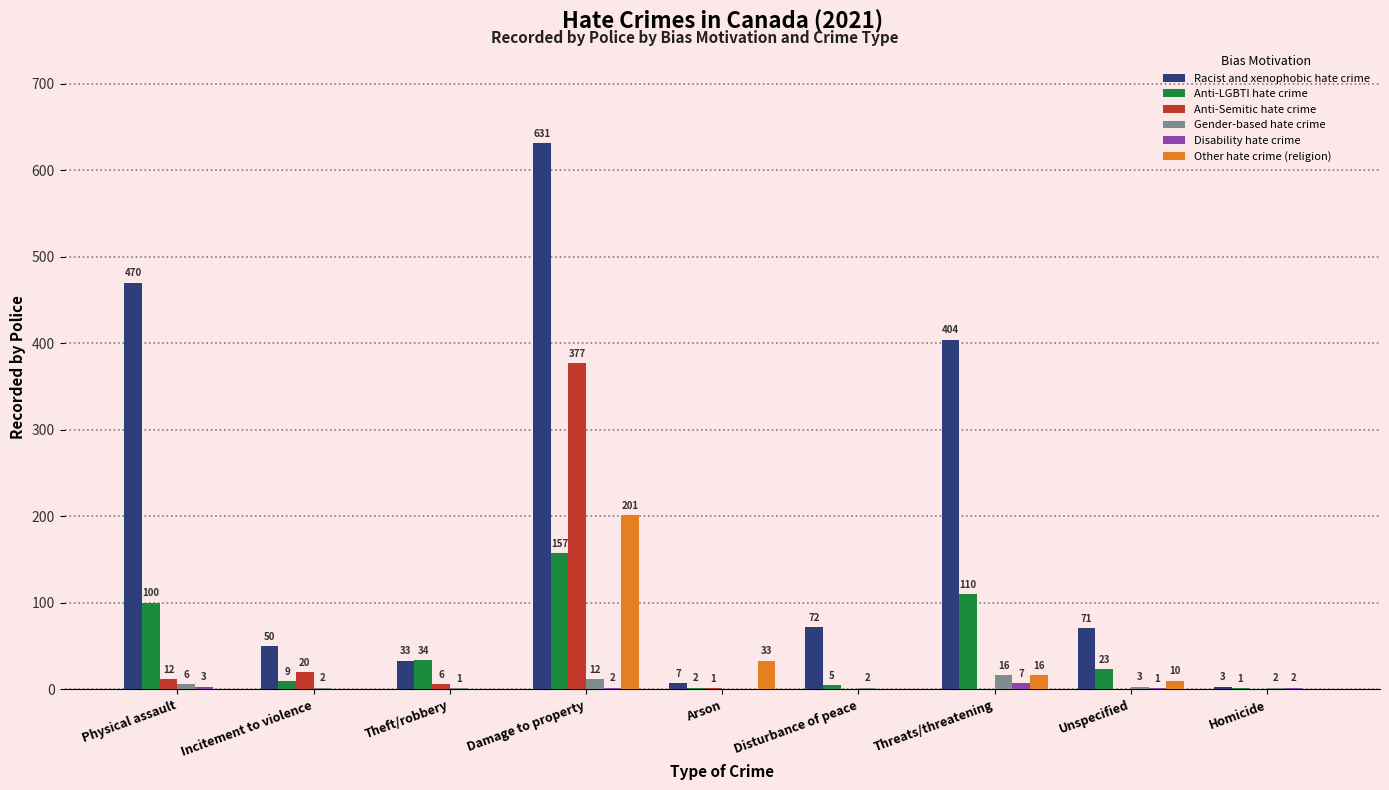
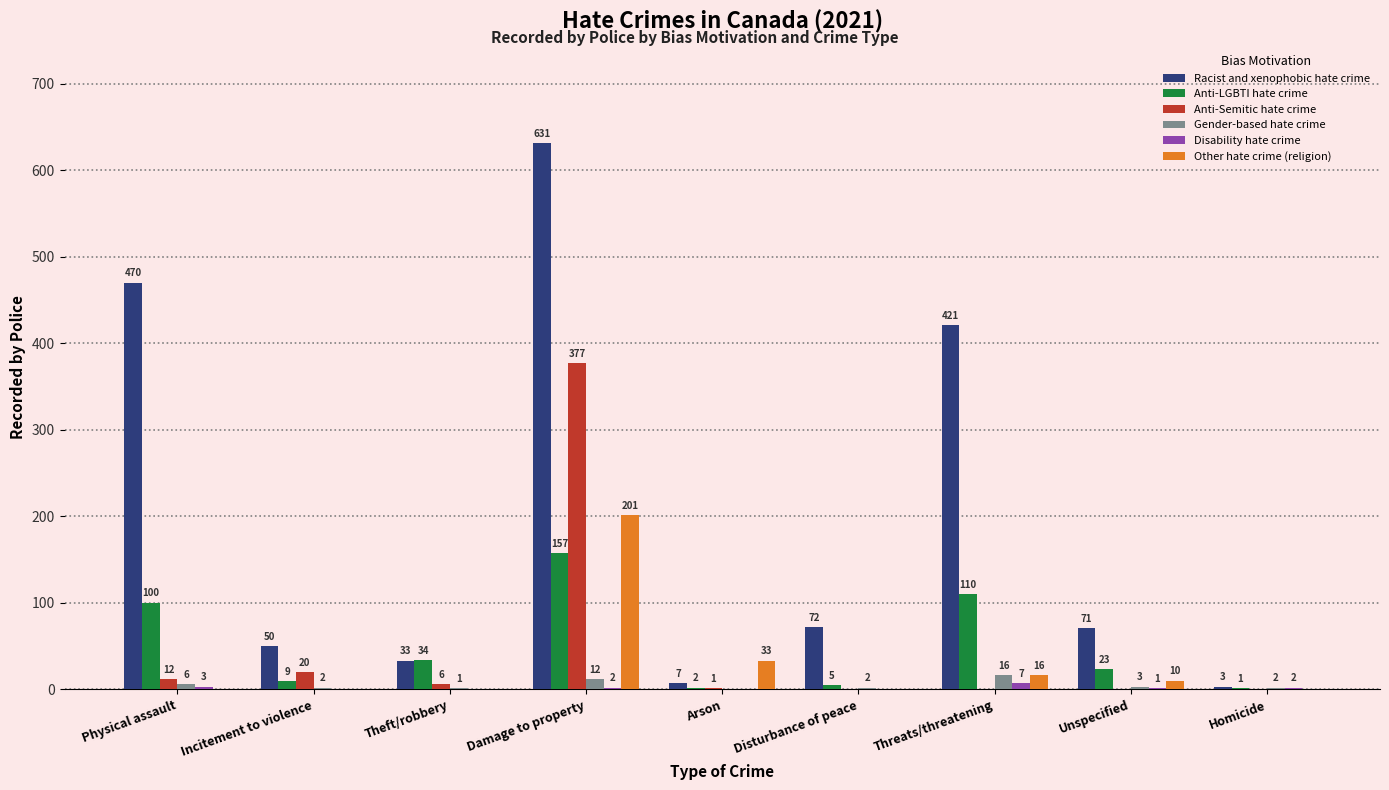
Racist and xenophobic hate crime, Threats/threatening: 404 -> 421
